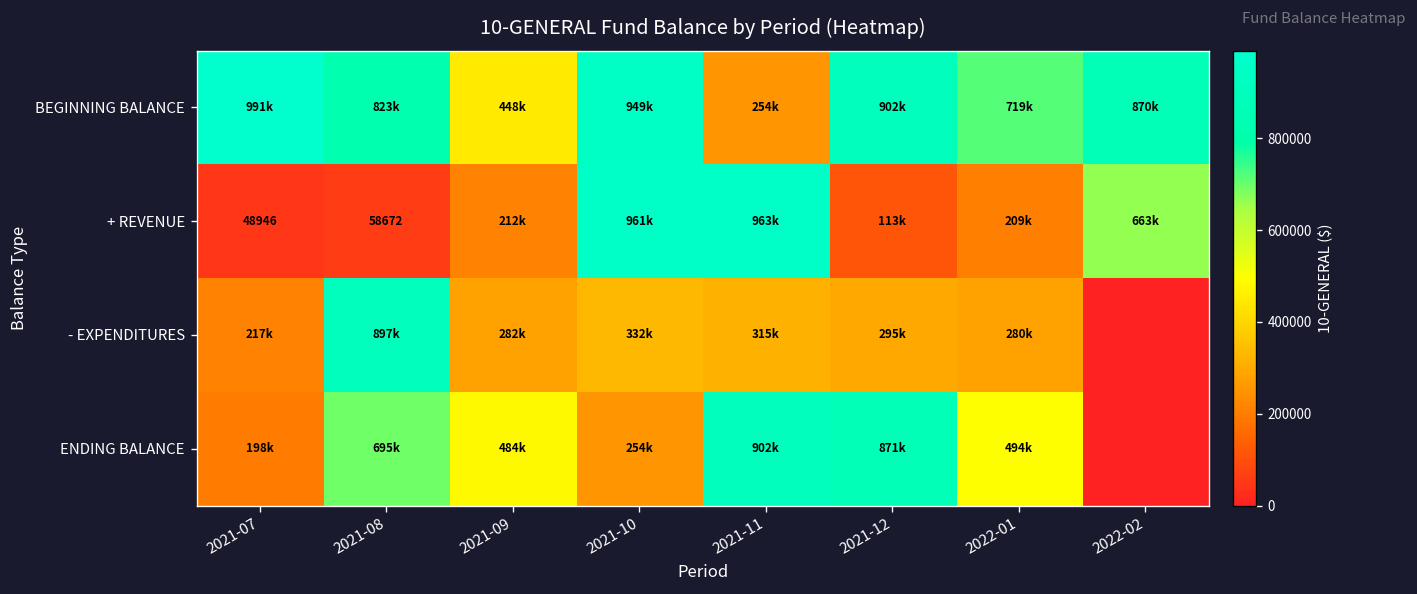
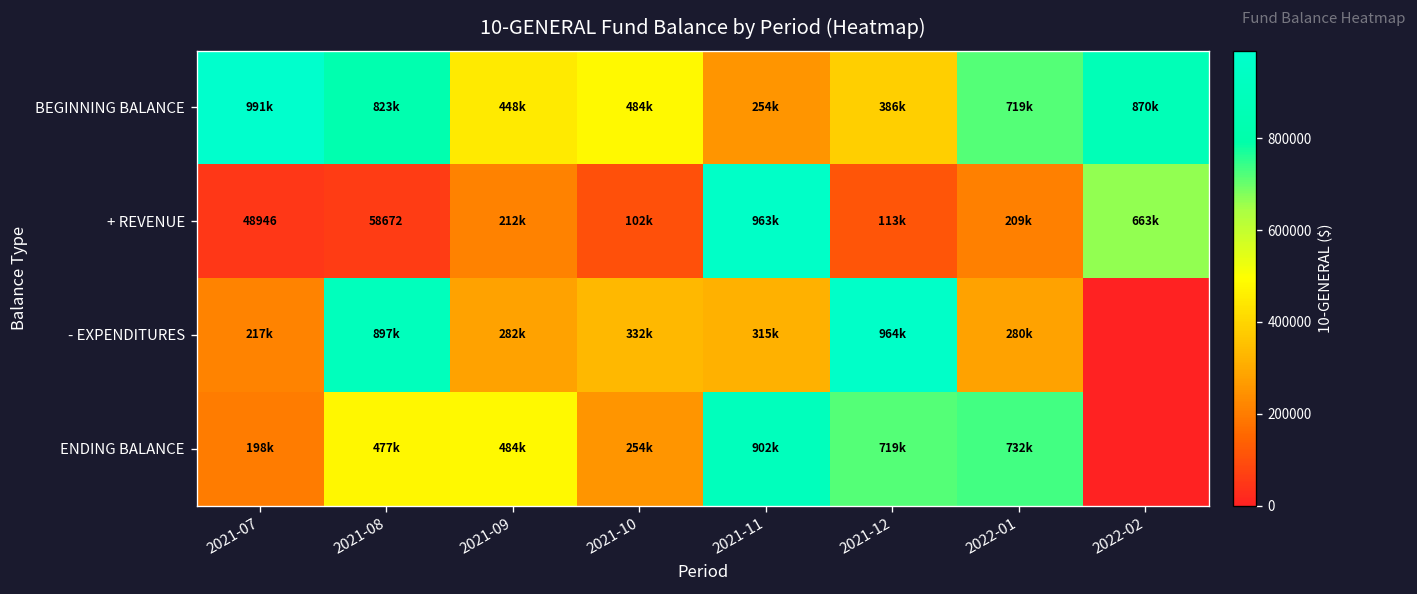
BEGINNING BALANCE, 2021-10: 949k -> 484k
BEGINNING BALANCE, 2021-12: 902k -> 386k
+ REVENUE, 2021-10: 961k -> 102k
- EXPENDITURES, 2021-12: 295k -> 964k
ENDING BALANCE, 2021-08: 695k -> 477k
ENDING BALANCE, 2021-12: 871k -> 719k
ENDING BALANCE, 2022-01: 494k -> 732k
